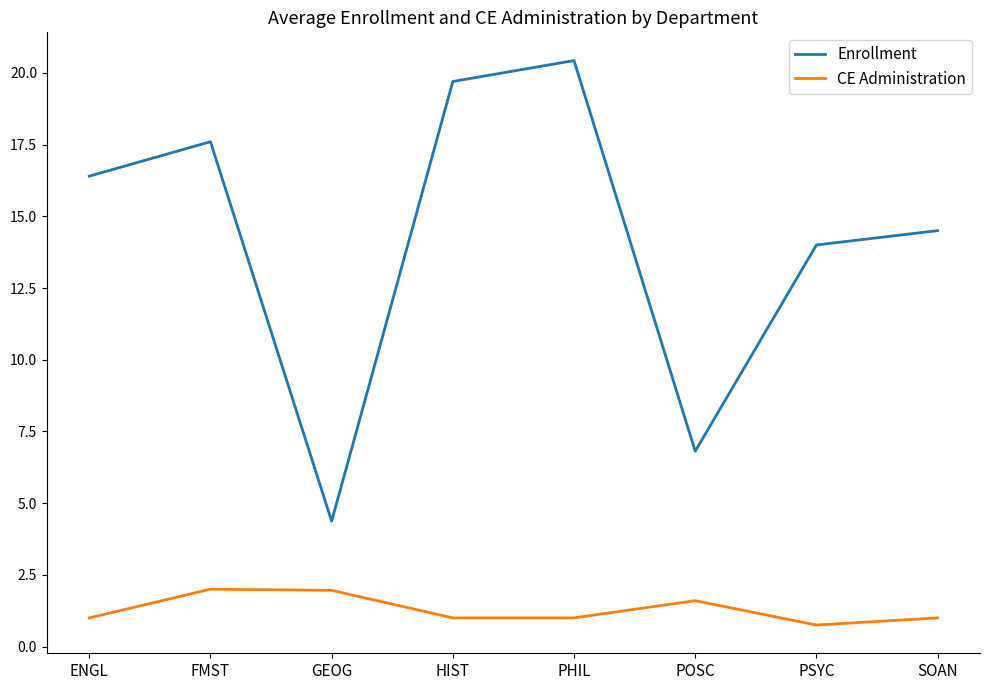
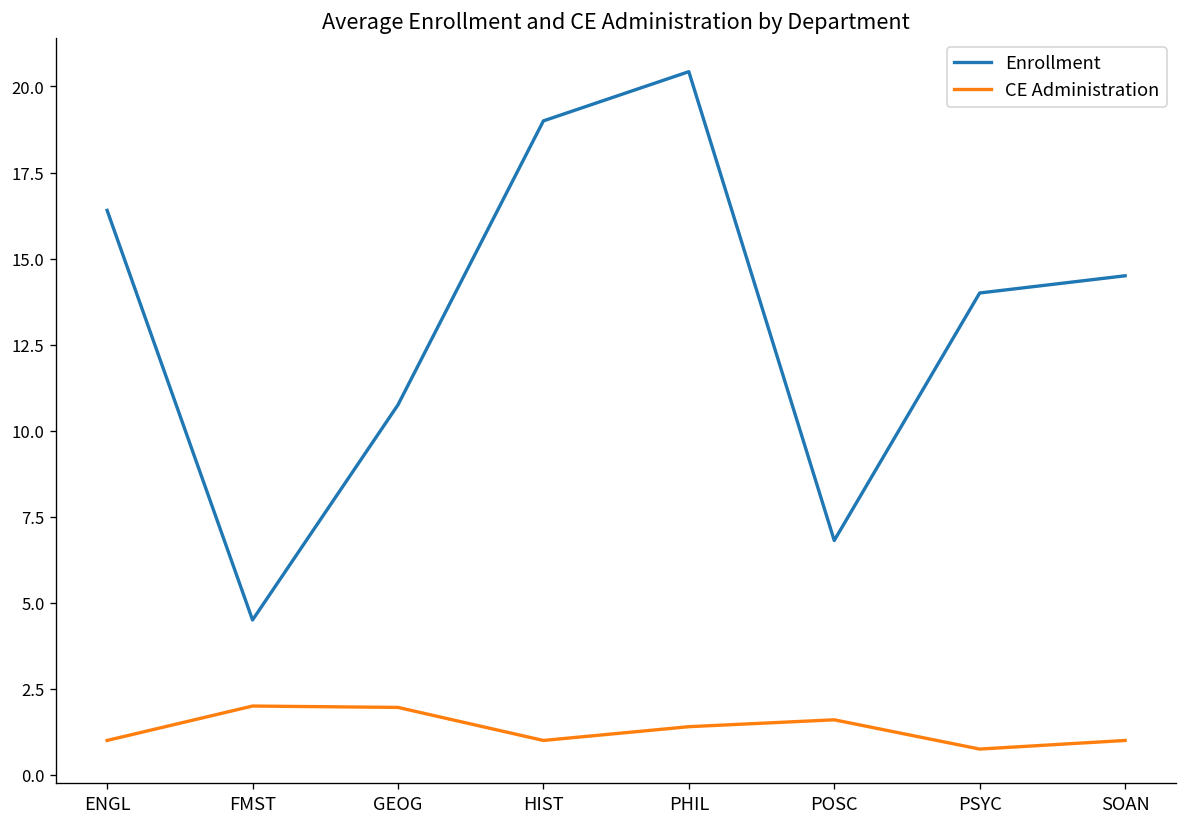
Enrollment, FMST: 17.6 -> 4.5
Enrollment, GEOG: 4.4 -> 10.8
Enrollment, HIST: 19.7 -> 19.0
CE Administration, PHIL: 1.0 -> 1.4
